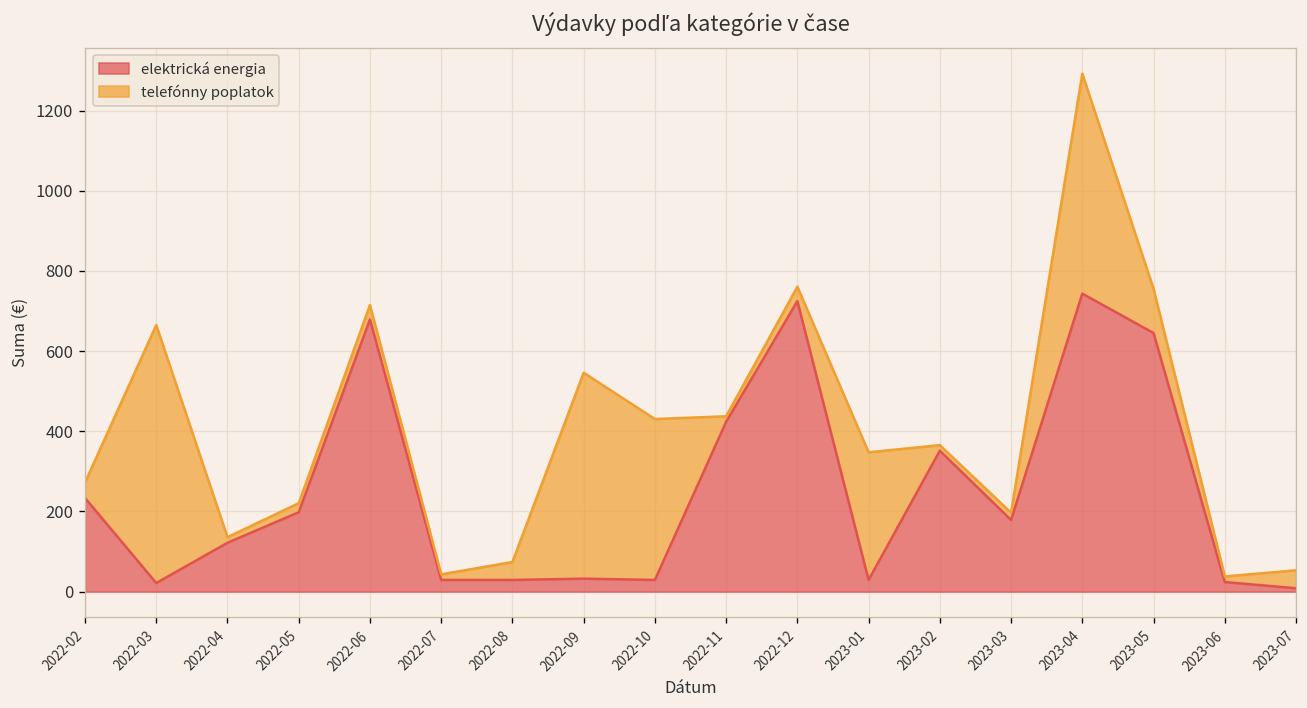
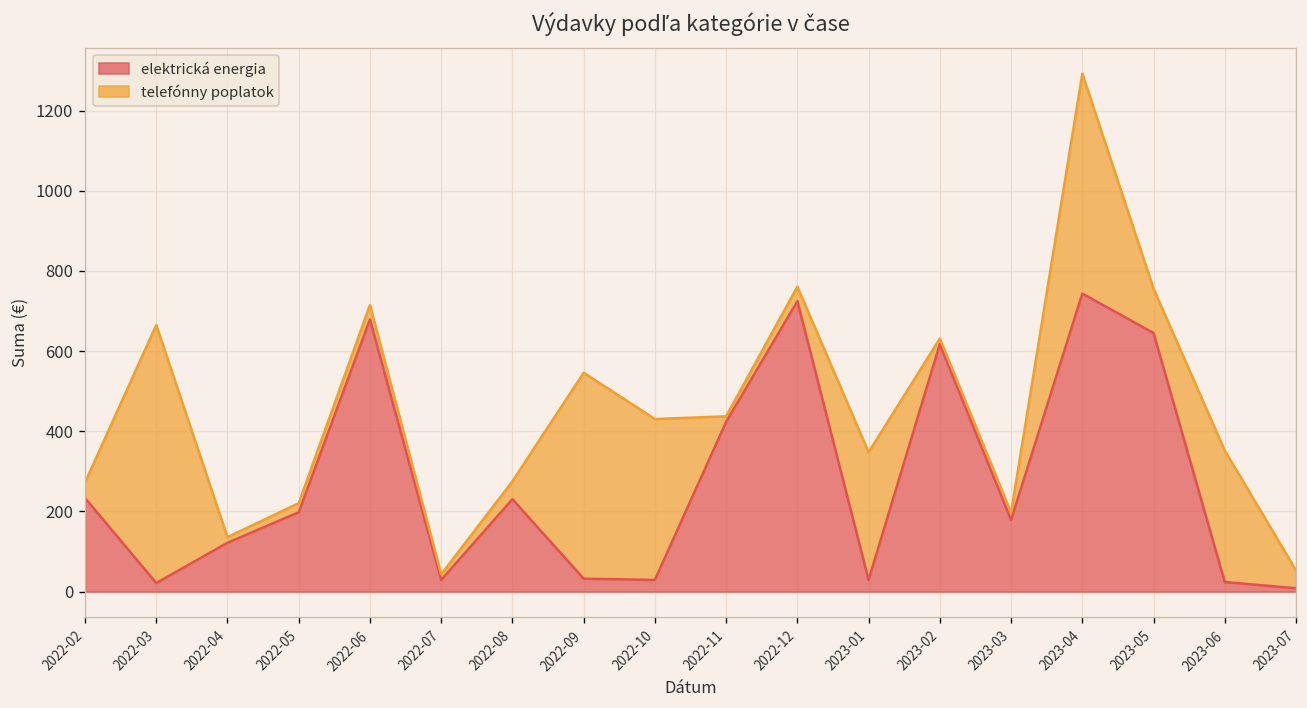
elektrická energia, 2022-08: 30 -> 230
elektrická energia, 2023-02: 350 -> 620
telefónny poplatok, 2023-06: 10 -> 330
